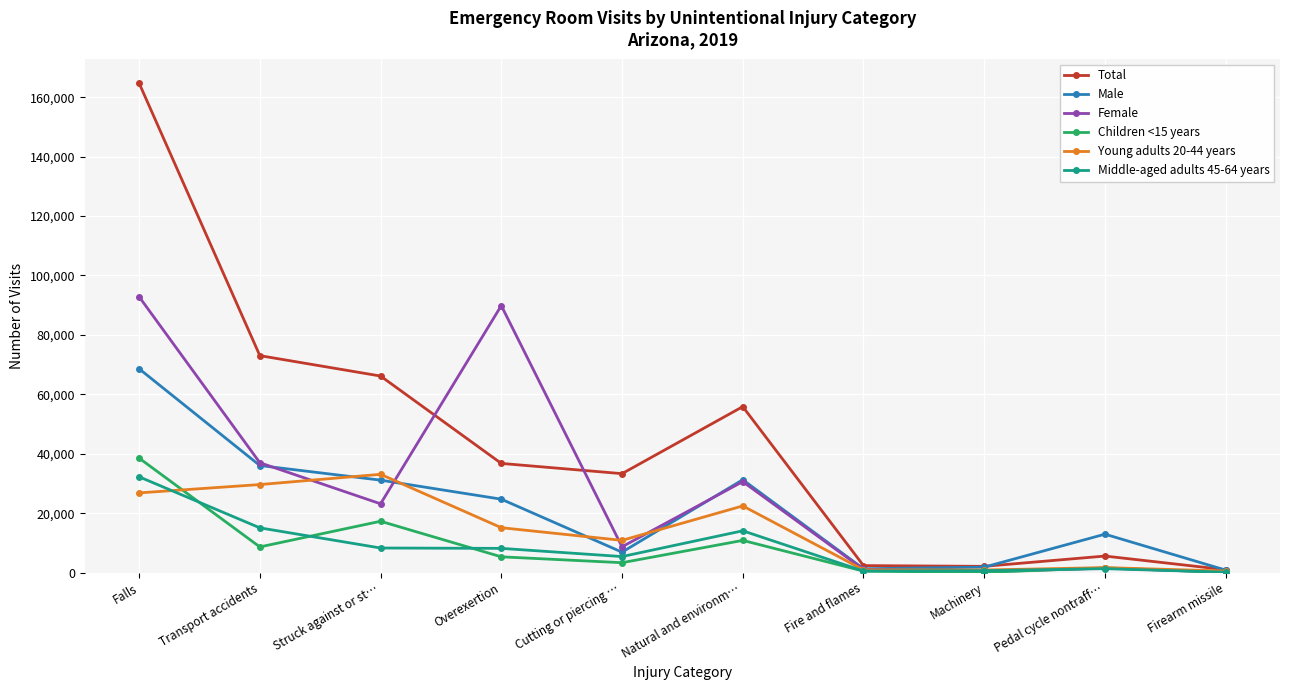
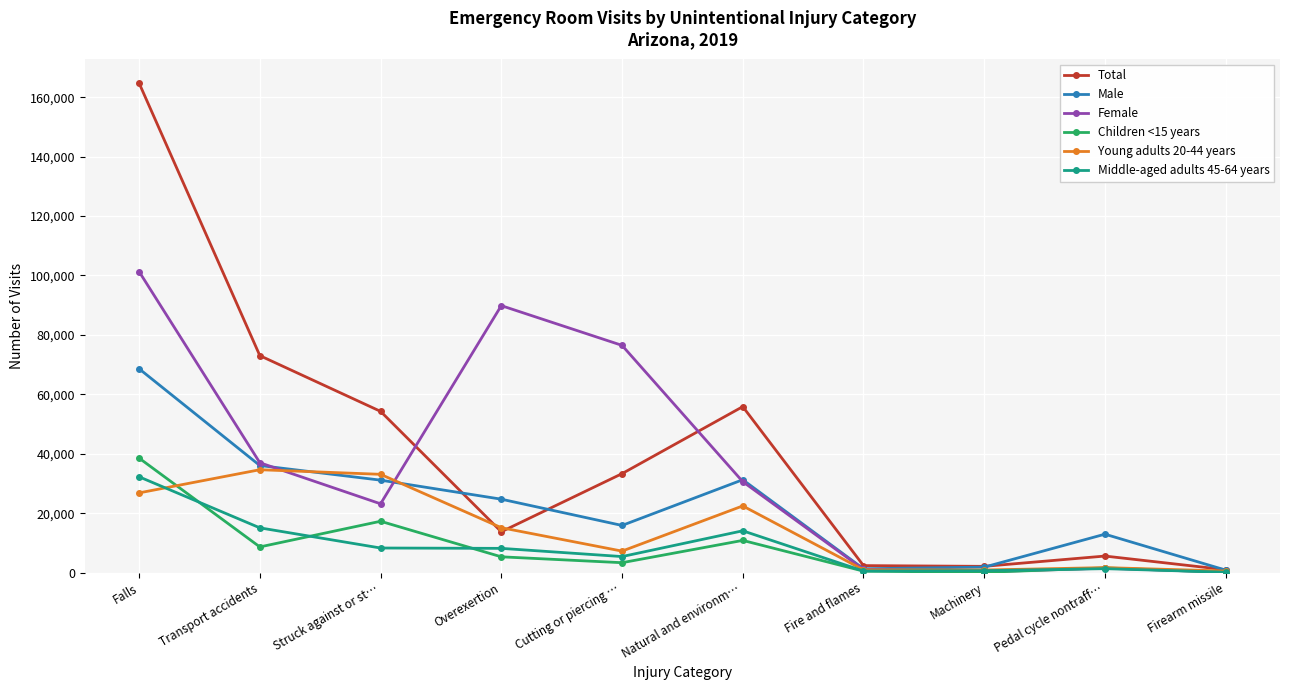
Female, Falls: 93,000 -> 101,000
Young adults 20-44 years, Transport accidents: 30,000 -> 35,000
Total, Struck against or st…: 66,000 -> 54,000
Total, Overexertion: 37,000 -> 14,000
Male, Cutting or piercing …: 7,000 -> 16,000
Female, Cutting or piercing …: 9,000 -> 76,000
Young adults 20-44 years, Cutting or piercing …: 11,000 -> 7,000
